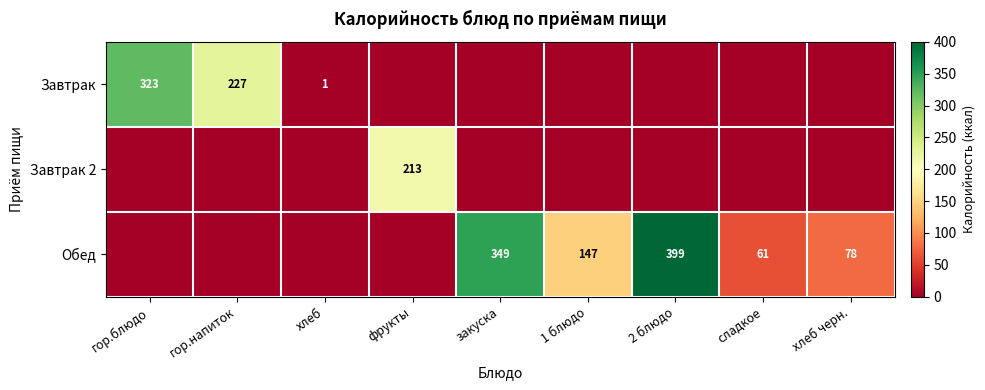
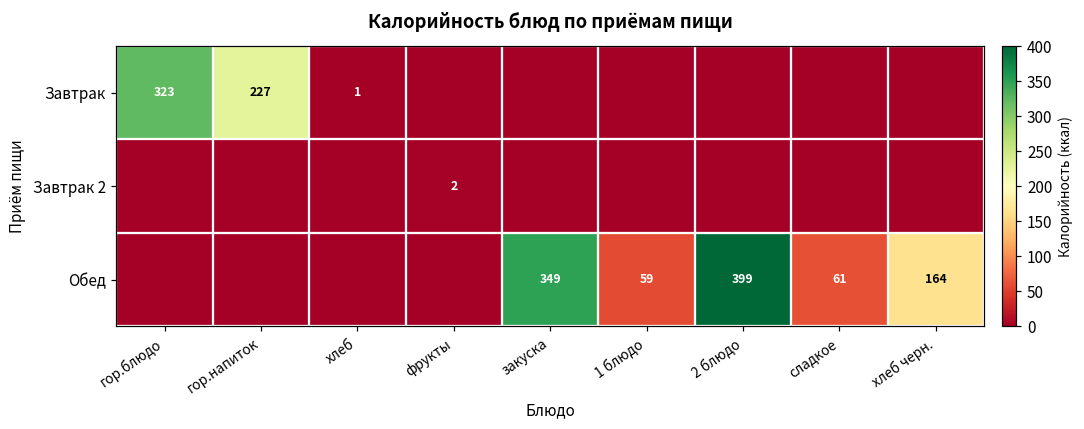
Завтрак 2, фрукты: 213 -> 2
Обед, 1 блюдо: 147 -> 59
Обед, хлеб черн.: 78 -> 164
